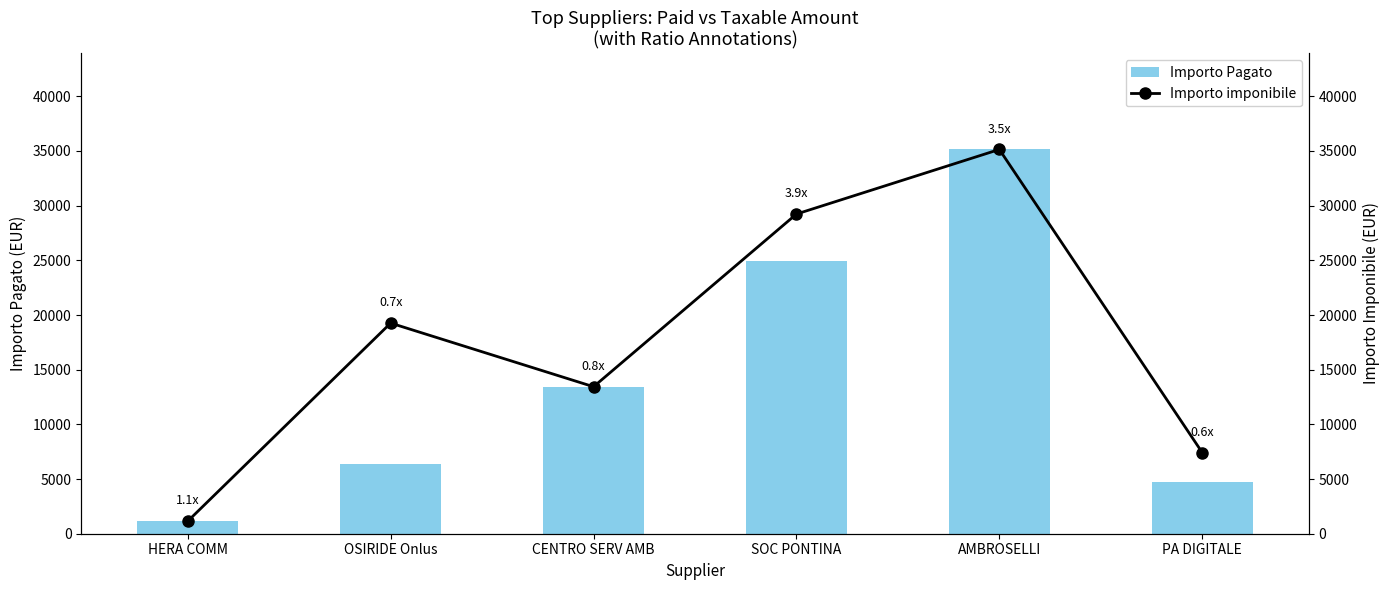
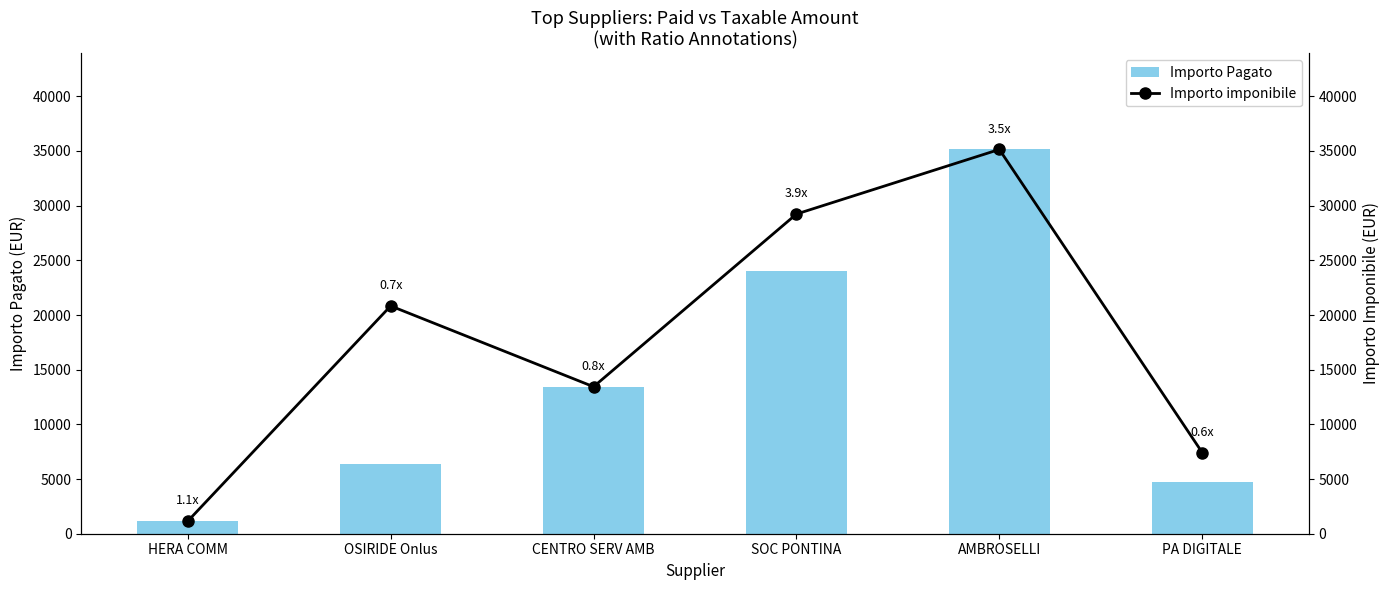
Importo Pagato, SOC PONTINA: 25000 -> 24000
Importo imponibile, OSIRIDE Onlus: 19300 -> 20800
